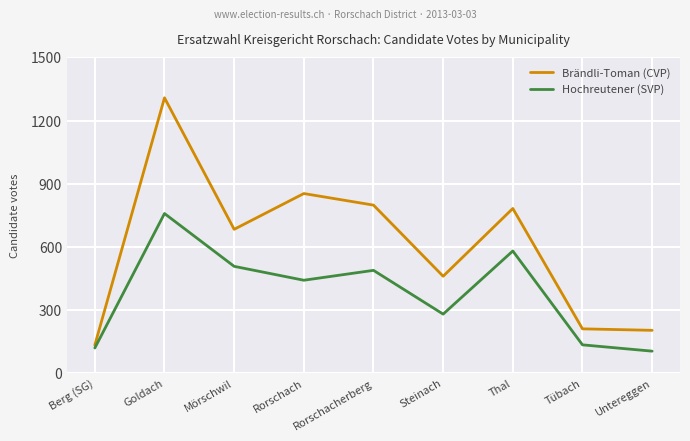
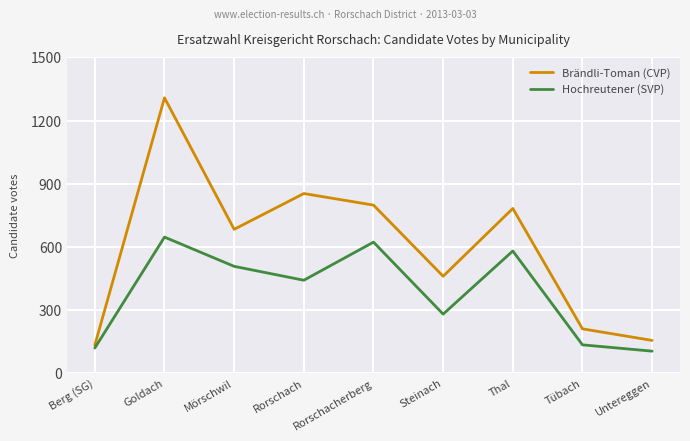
Hochreutener (SVP), Goldach: 760 -> 650
Hochreutener (SVP), Rorschacherberg: 490 -> 620
Brändli-Toman (CVP), Untereggen: 200 -> 160
